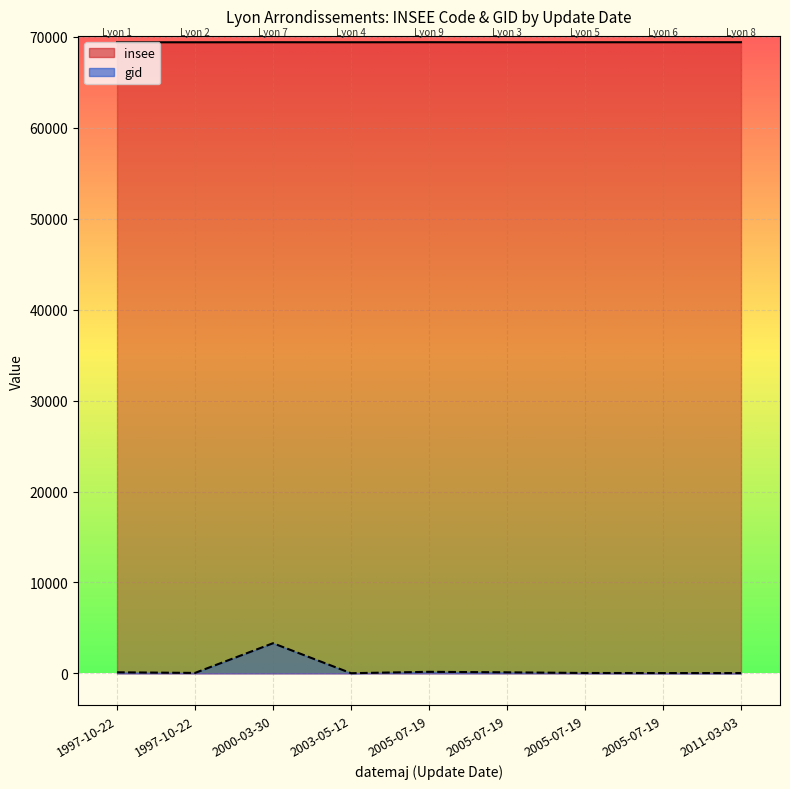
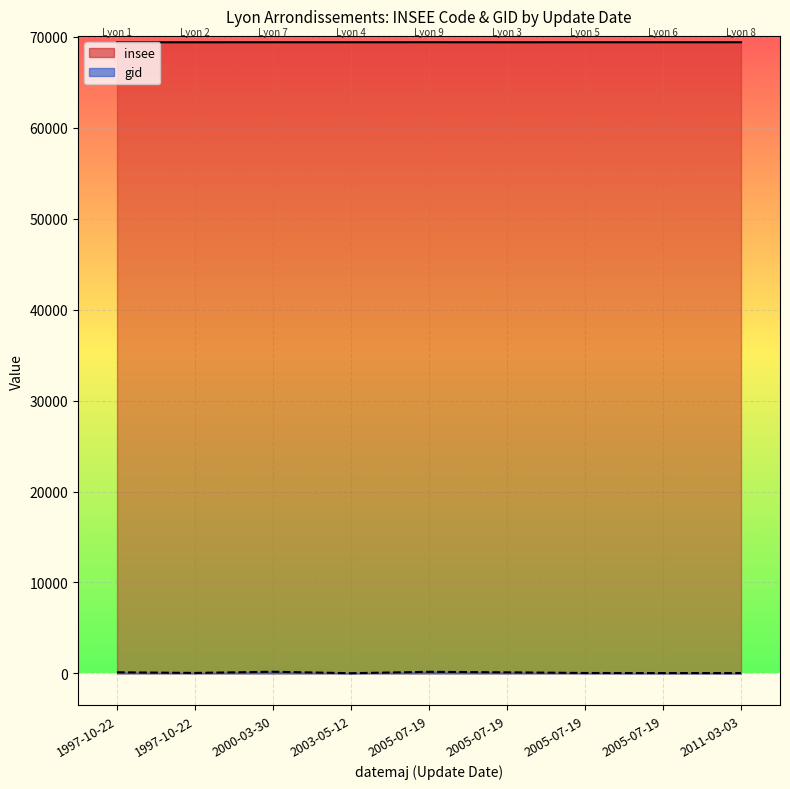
gid, 2000-03-30: 3000 -> 0
